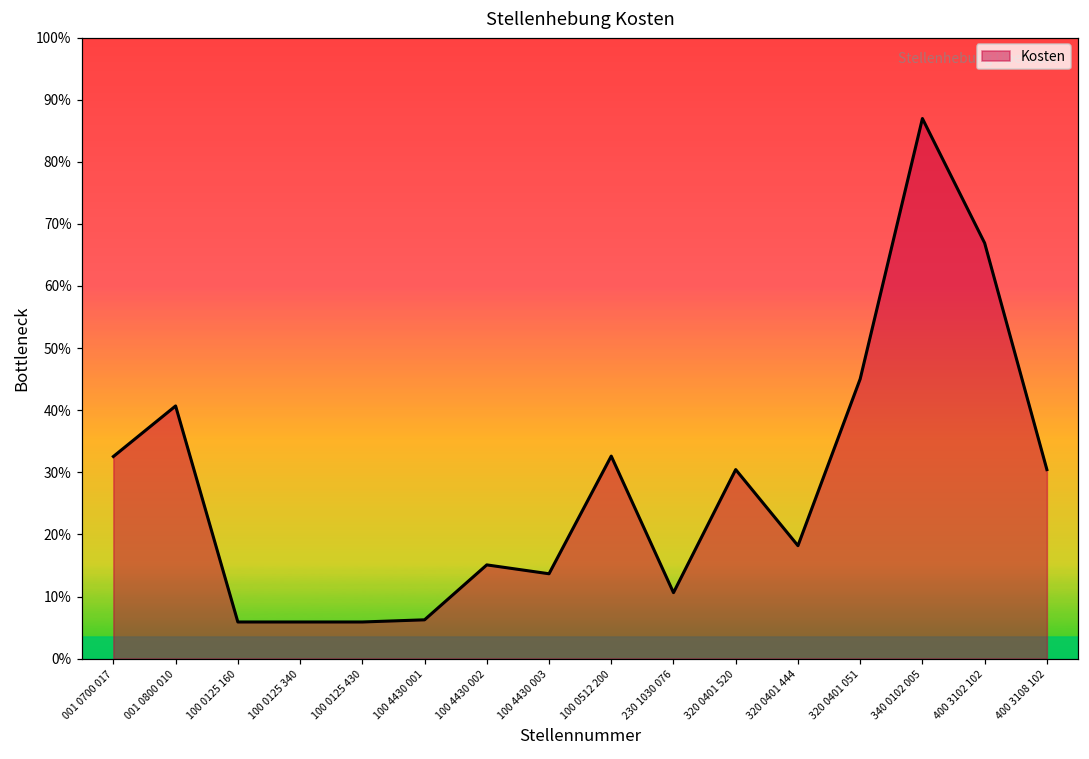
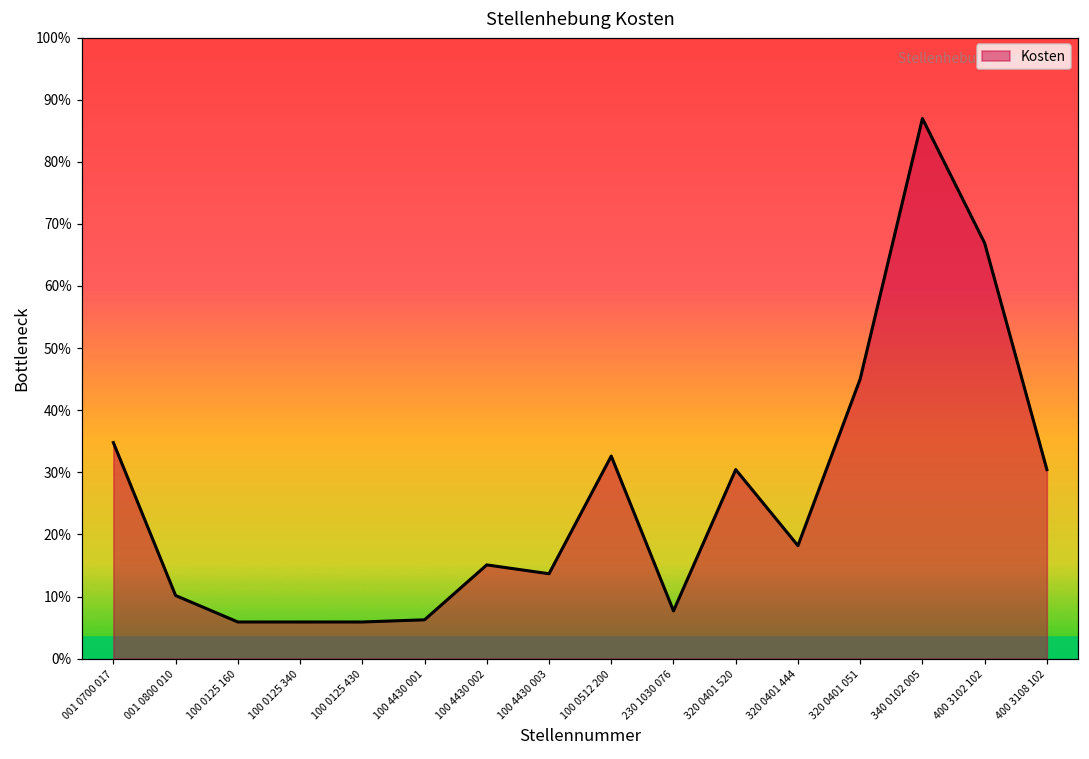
001 0700 017: 33% -> 35%
001 0800 010: 41% -> 10%
230 1030 076: 11% -> 8%
